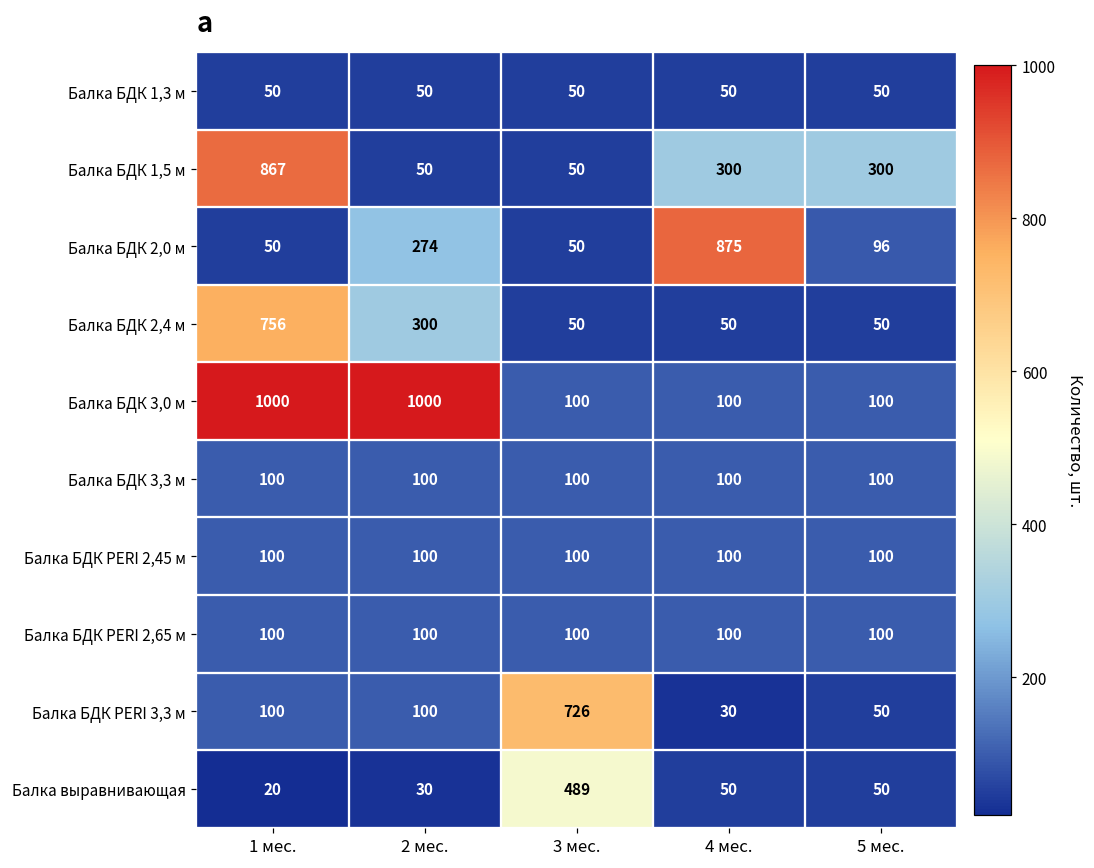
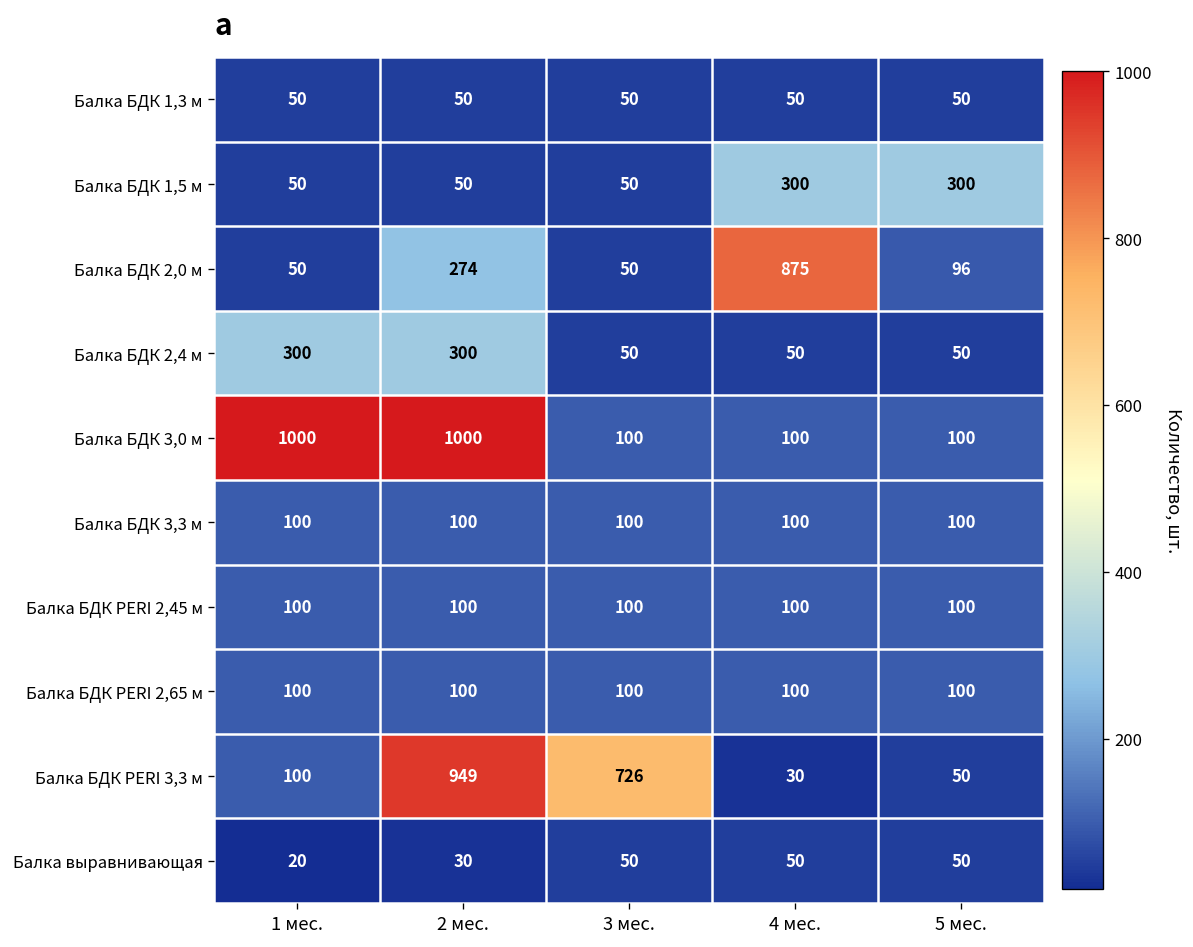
Балка БДК 1,5 м, 1 мес.: 867 -> 50
Балка БДК 2,4 м, 1 мес.: 756 -> 300
Балка БДК PERI 3,3 м, 2 мес.: 100 -> 949
Балка выравнивающая, 3 мес.: 489 -> 50
